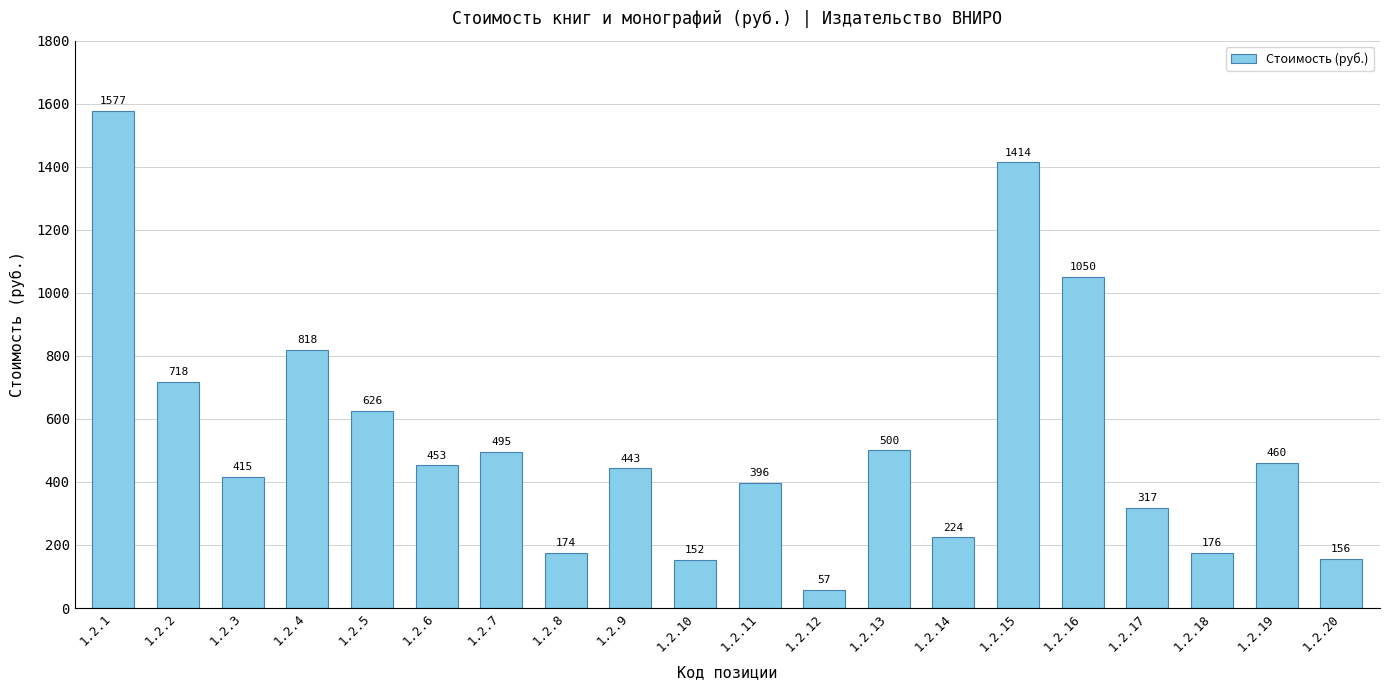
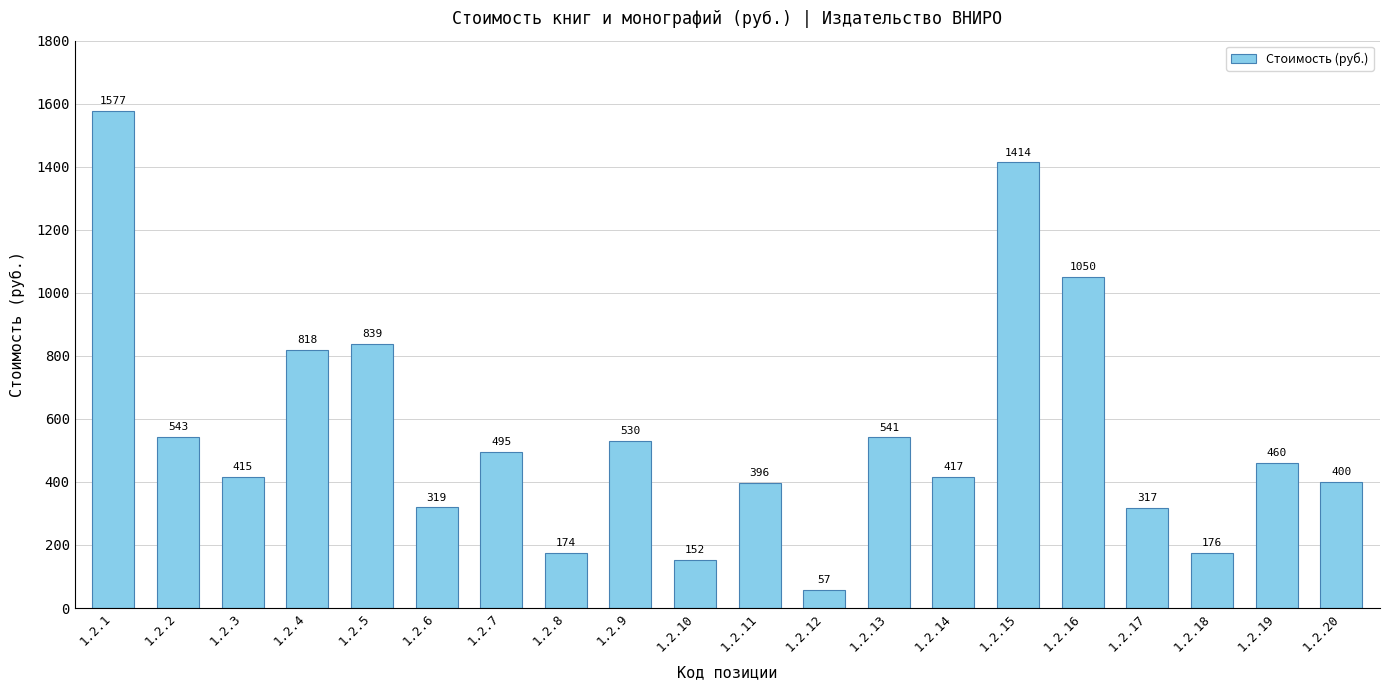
1.2.2: 718 -> 543
1.2.5: 626 -> 839
1.2.6: 453 -> 319
1.2.9: 443 -> 530
1.2.13: 500 -> 541
1.2.14: 224 -> 417
1.2.20: 156 -> 400
